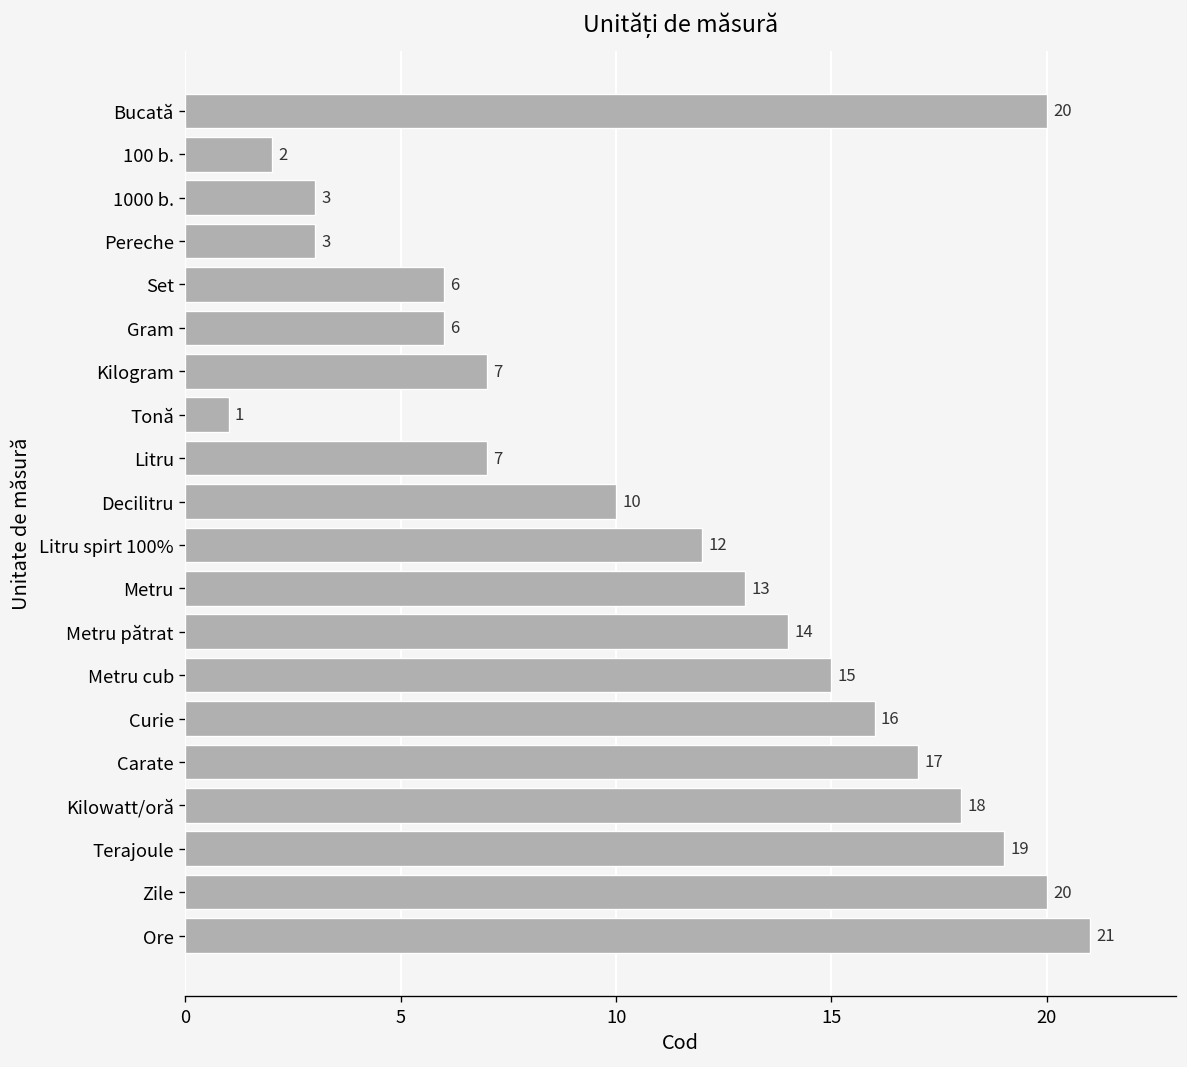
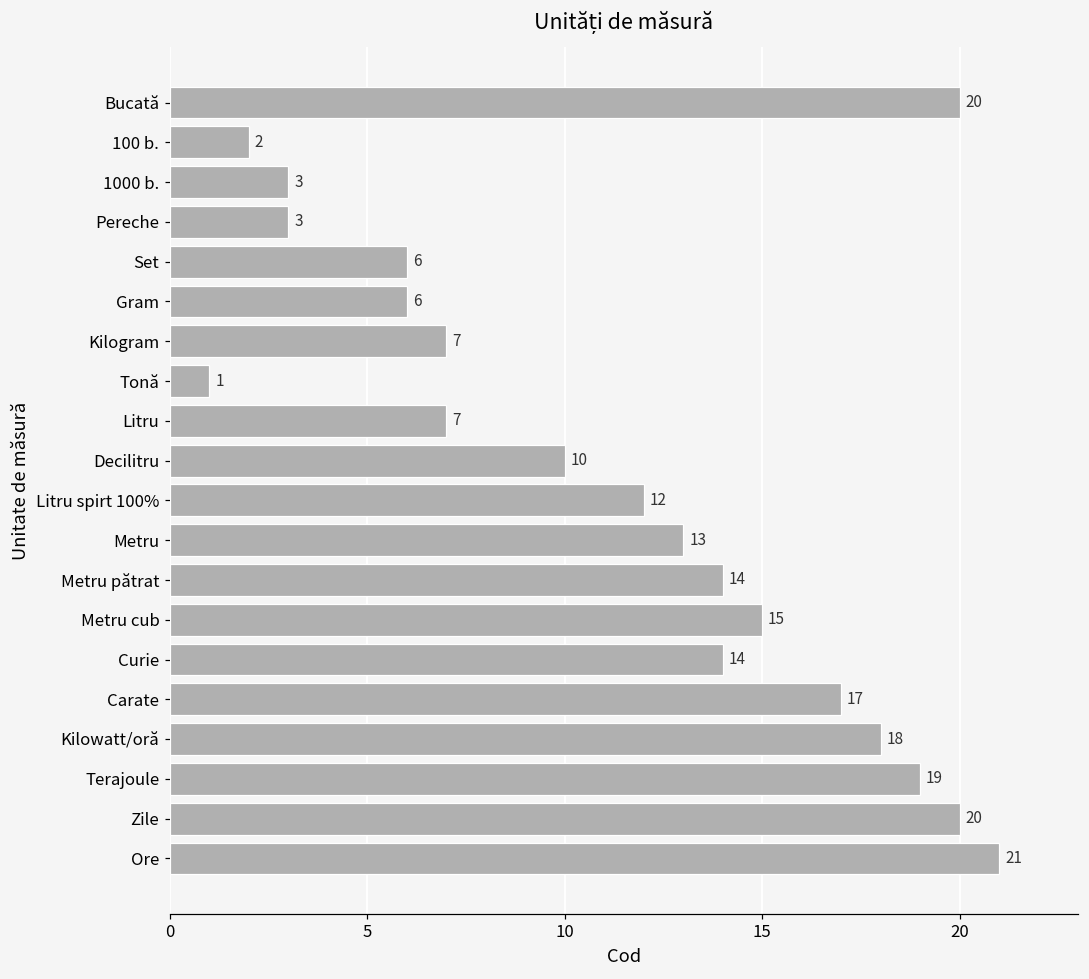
Curie: 16 -> 14
